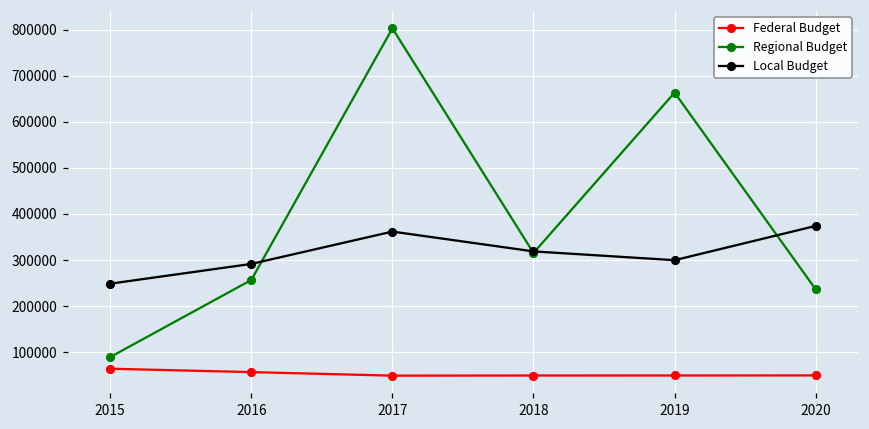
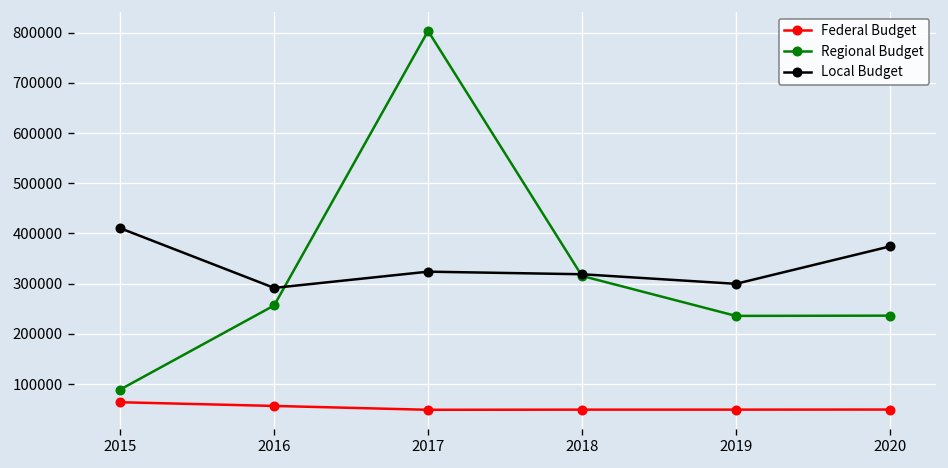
Local Budget, 2015: 250000 -> 410000
Local Budget, 2017: 360000 -> 320000
Regional Budget, 2019: 660000 -> 240000
